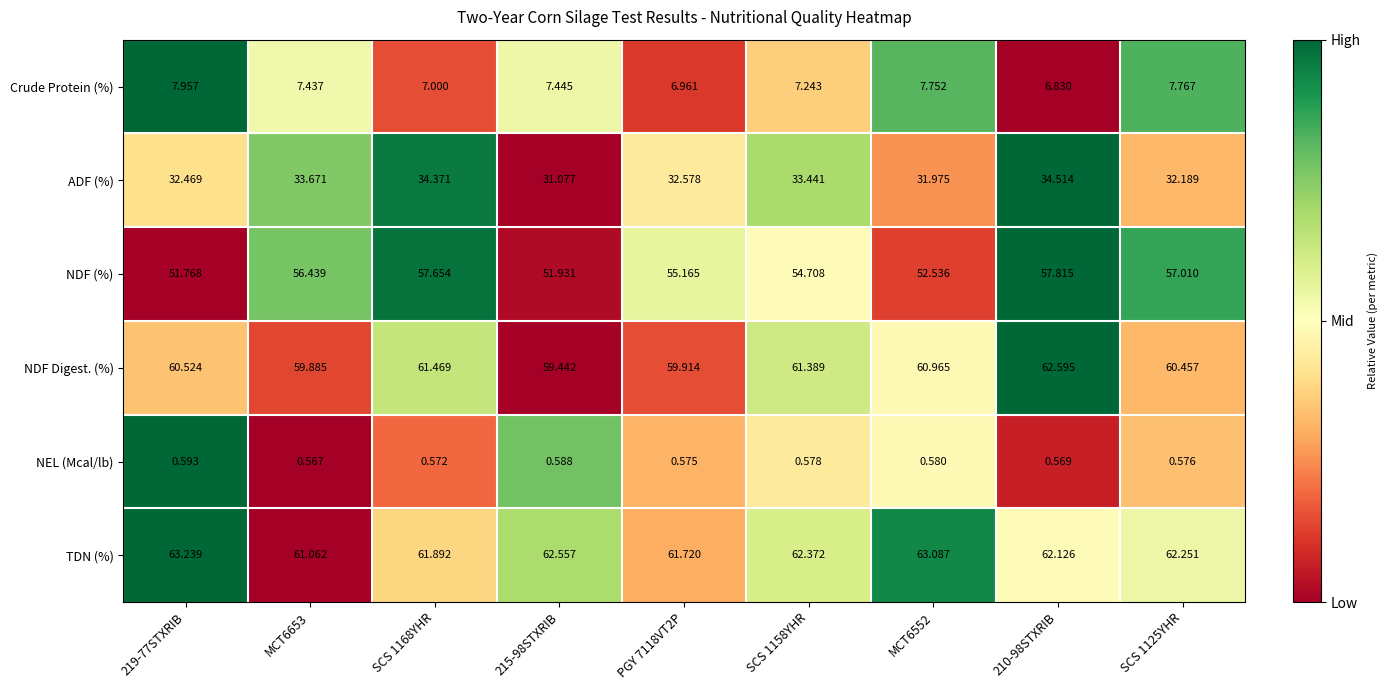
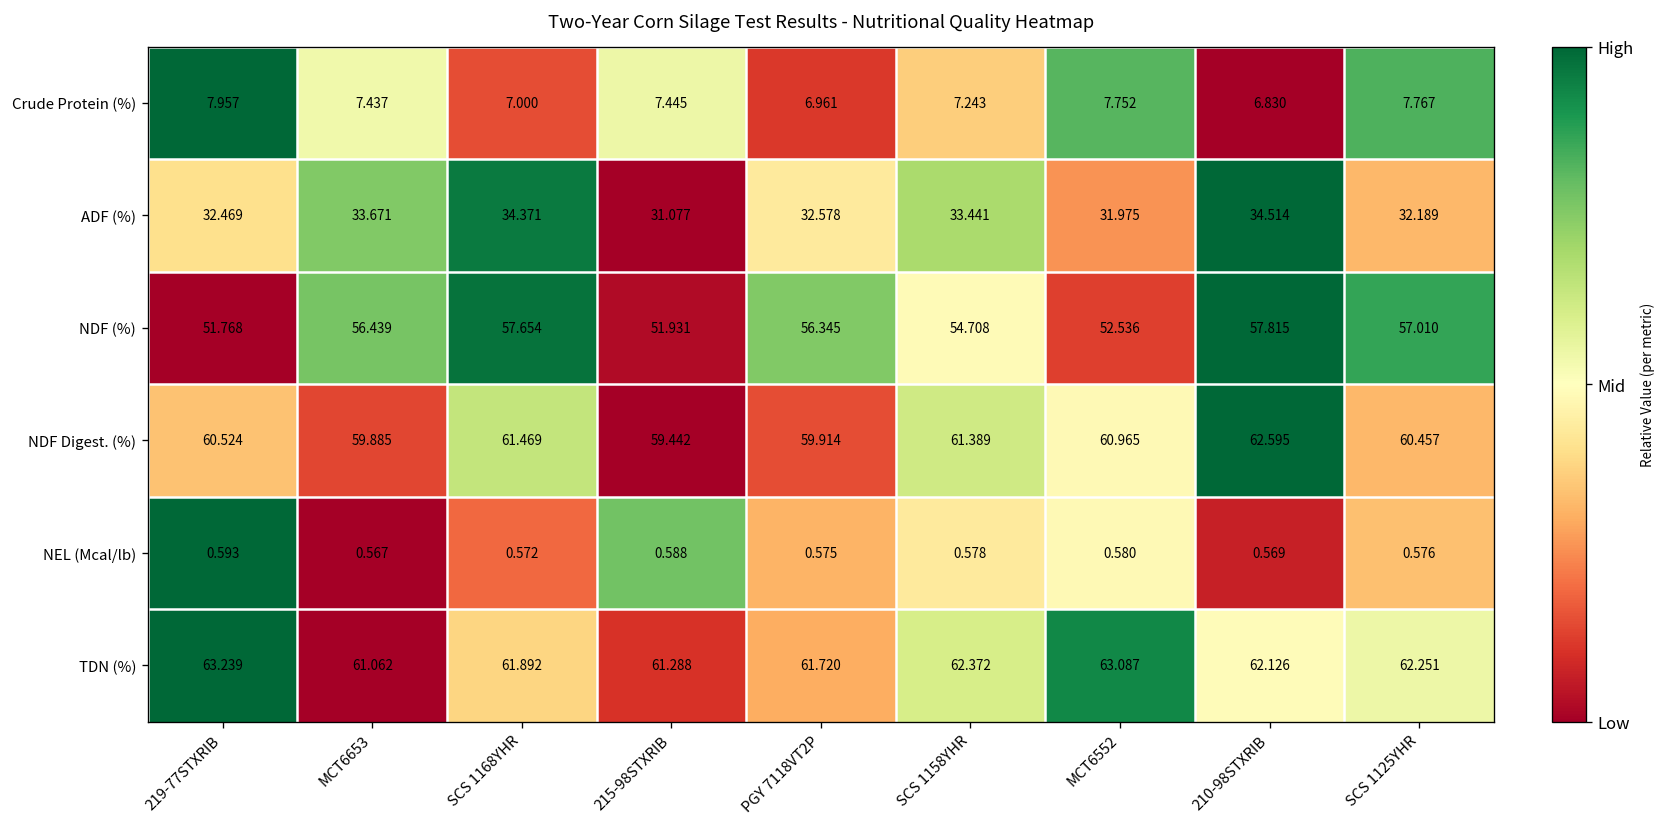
NDF (%), PGY 7118VT2P: 55.165 -> 56.345
TDN (%), 215-98STXRIB: 62.557 -> 61.288
